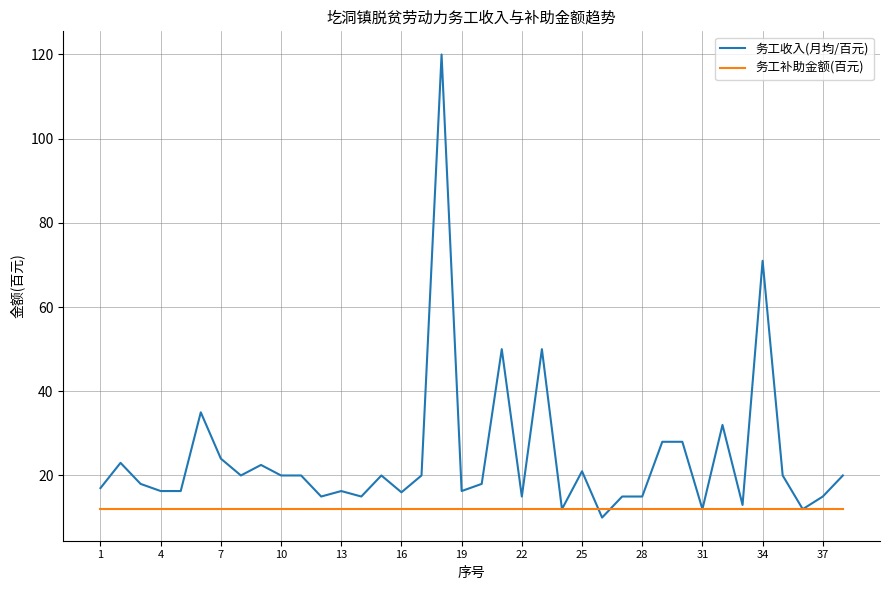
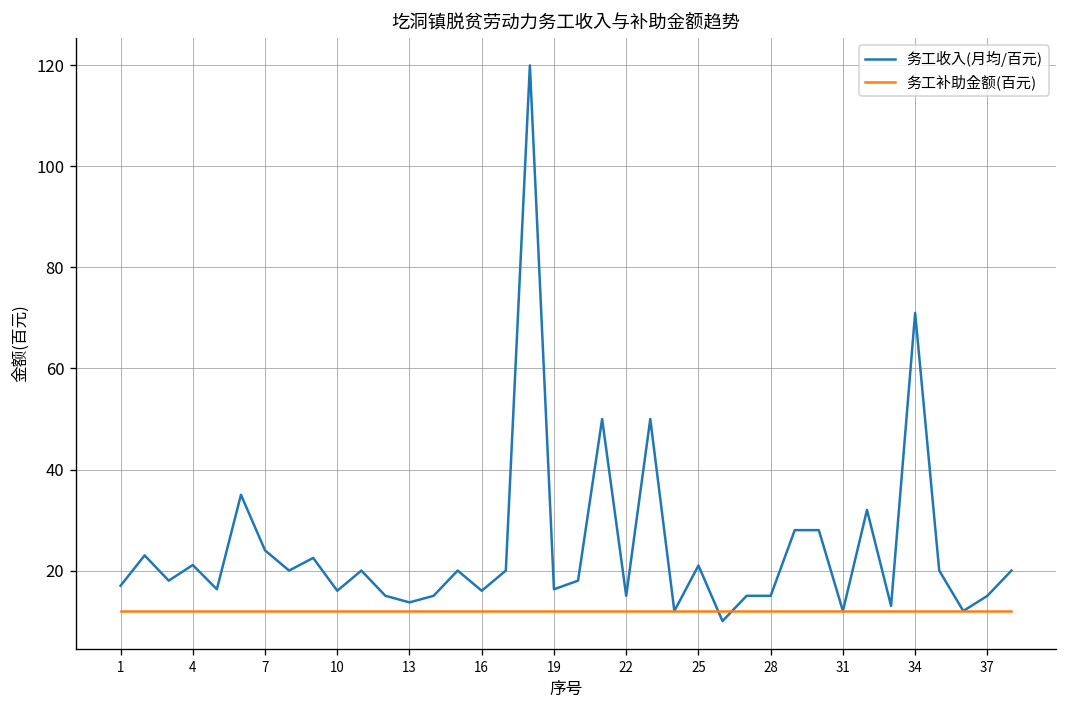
务工收入(月均/百元), 4: 16 -> 21
务工收入(月均/百元), 10: 20 -> 16
务工收入(月均/百元), 13: 16 -> 14
